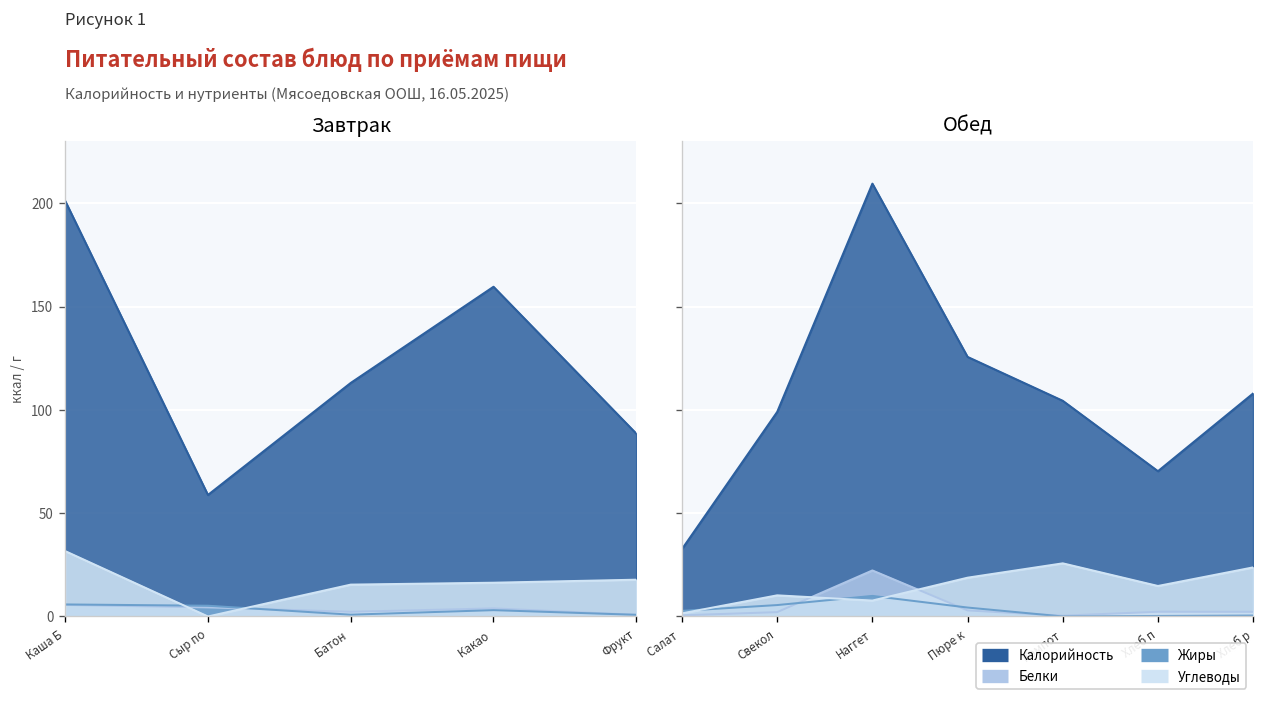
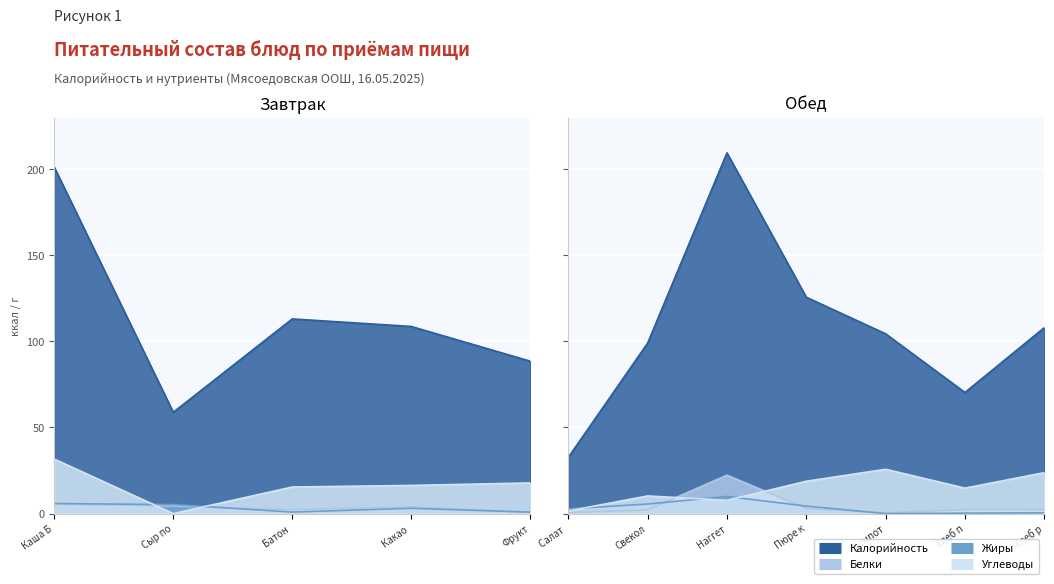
Завтрак, Калорийность, Какао: 160 -> 109
